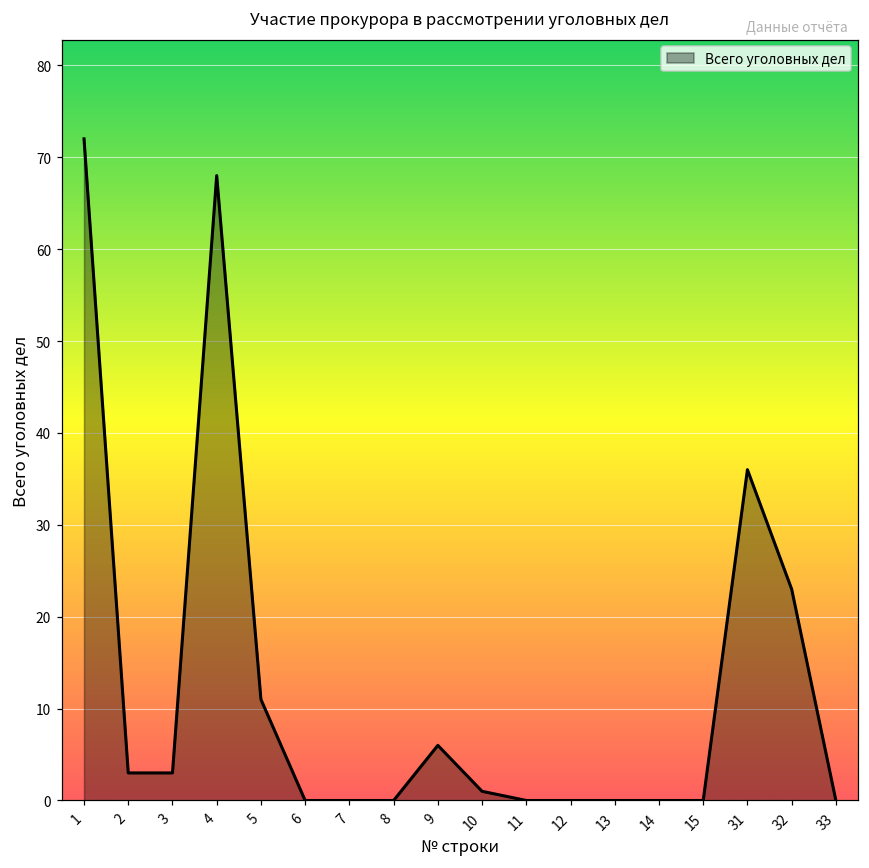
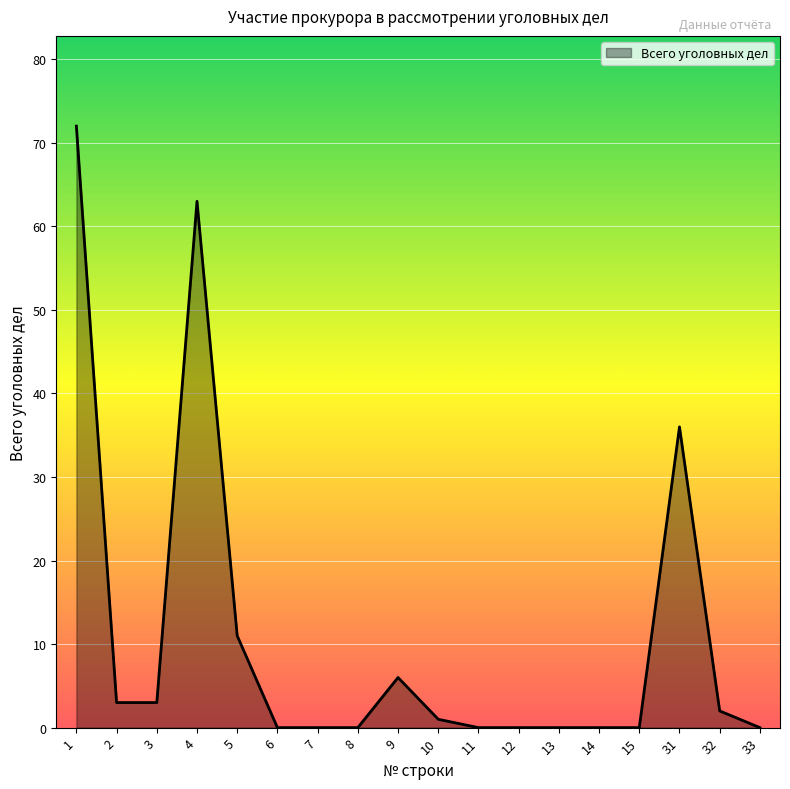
4: 68 -> 63
32: 23 -> 2
